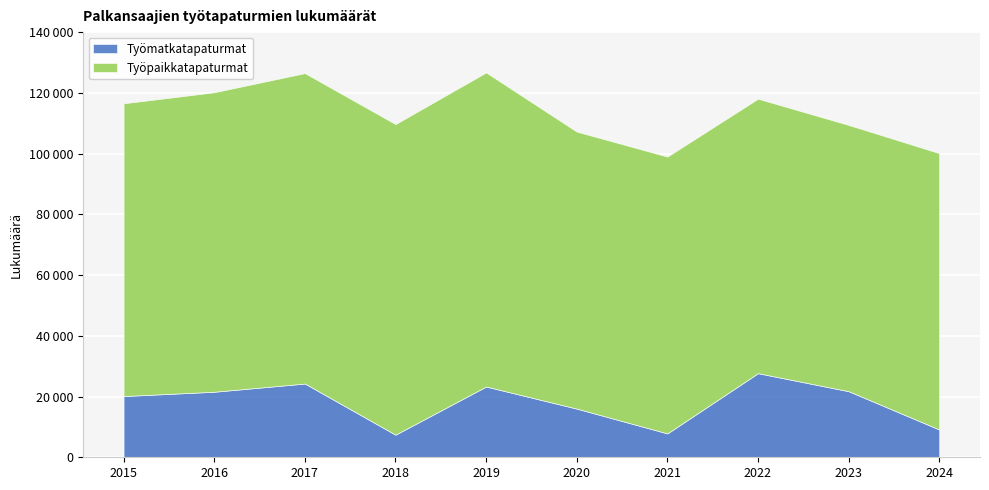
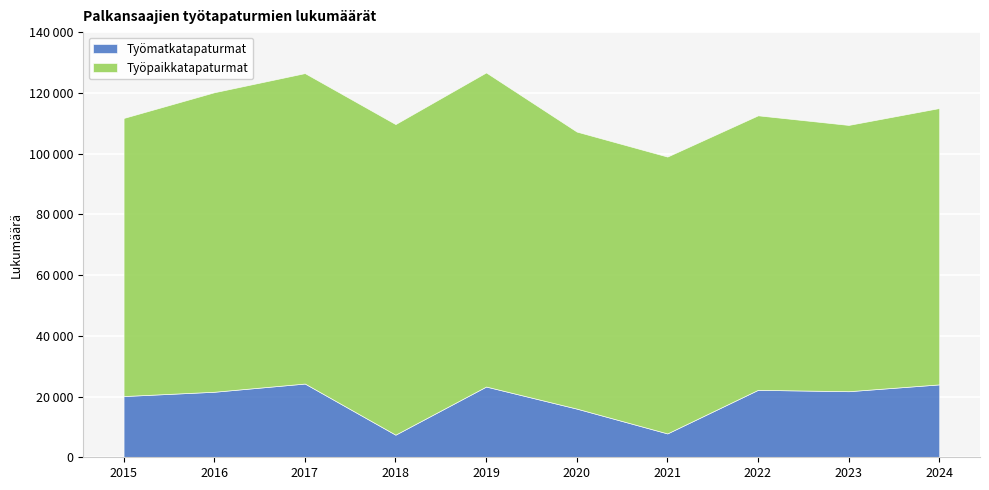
Työpaikkatapaturmat, 2015: 96000 -> 92000
Työmatkatapaturmat, 2022: 28000 -> 22000
Työmatkatapaturmat, 2024: 9000 -> 24000
